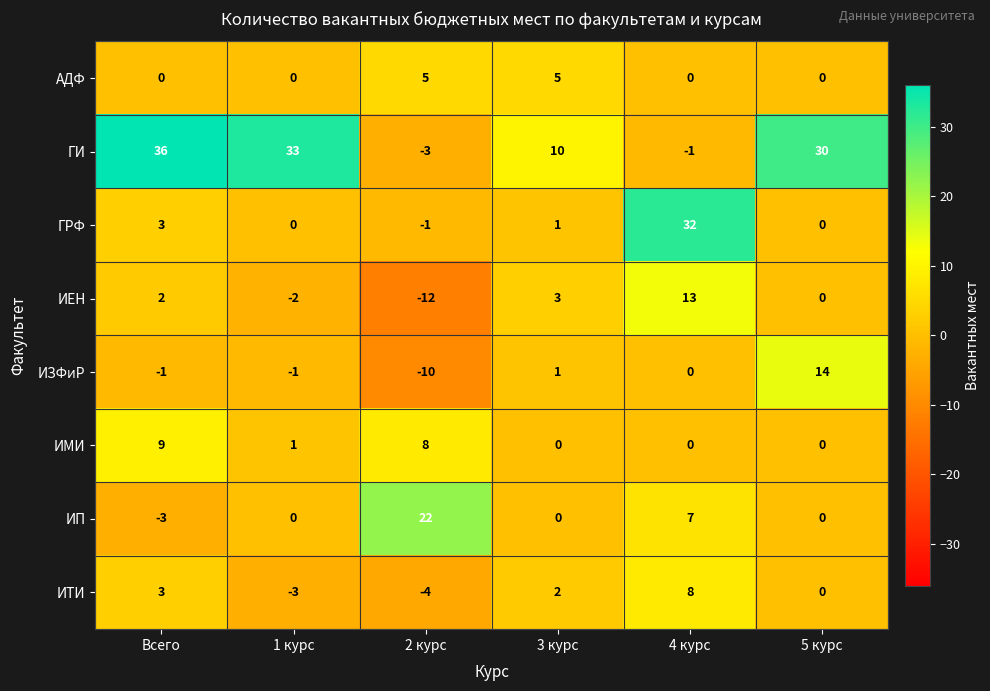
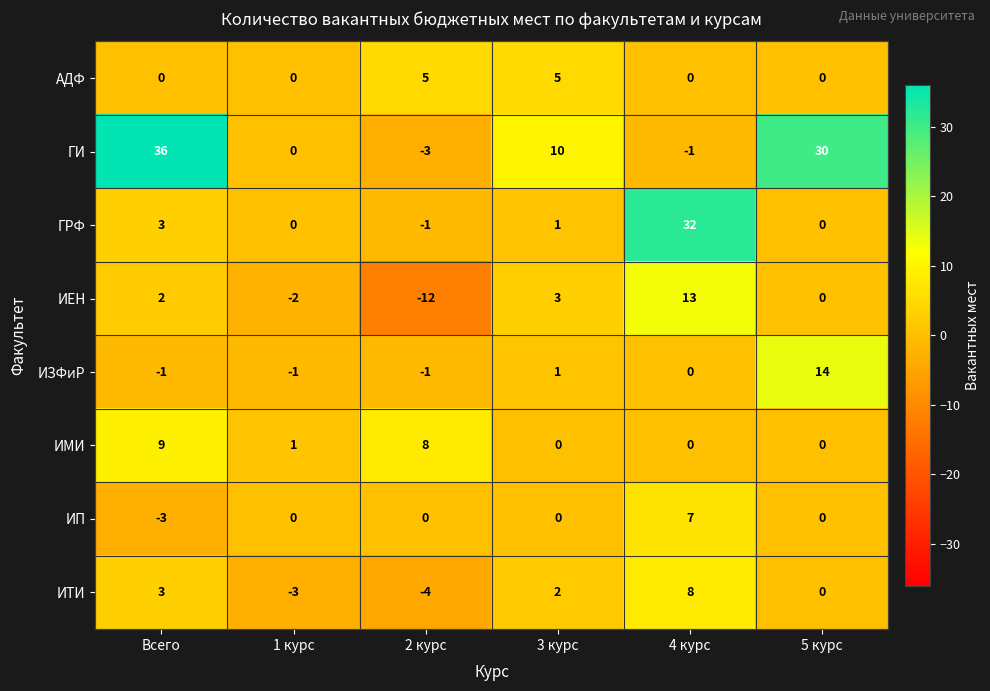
ГИ, 1 курс: 33 -> 0
ИЗФиР, 2 курс: -10 -> -1
ИП, 2 курс: 22 -> 0
